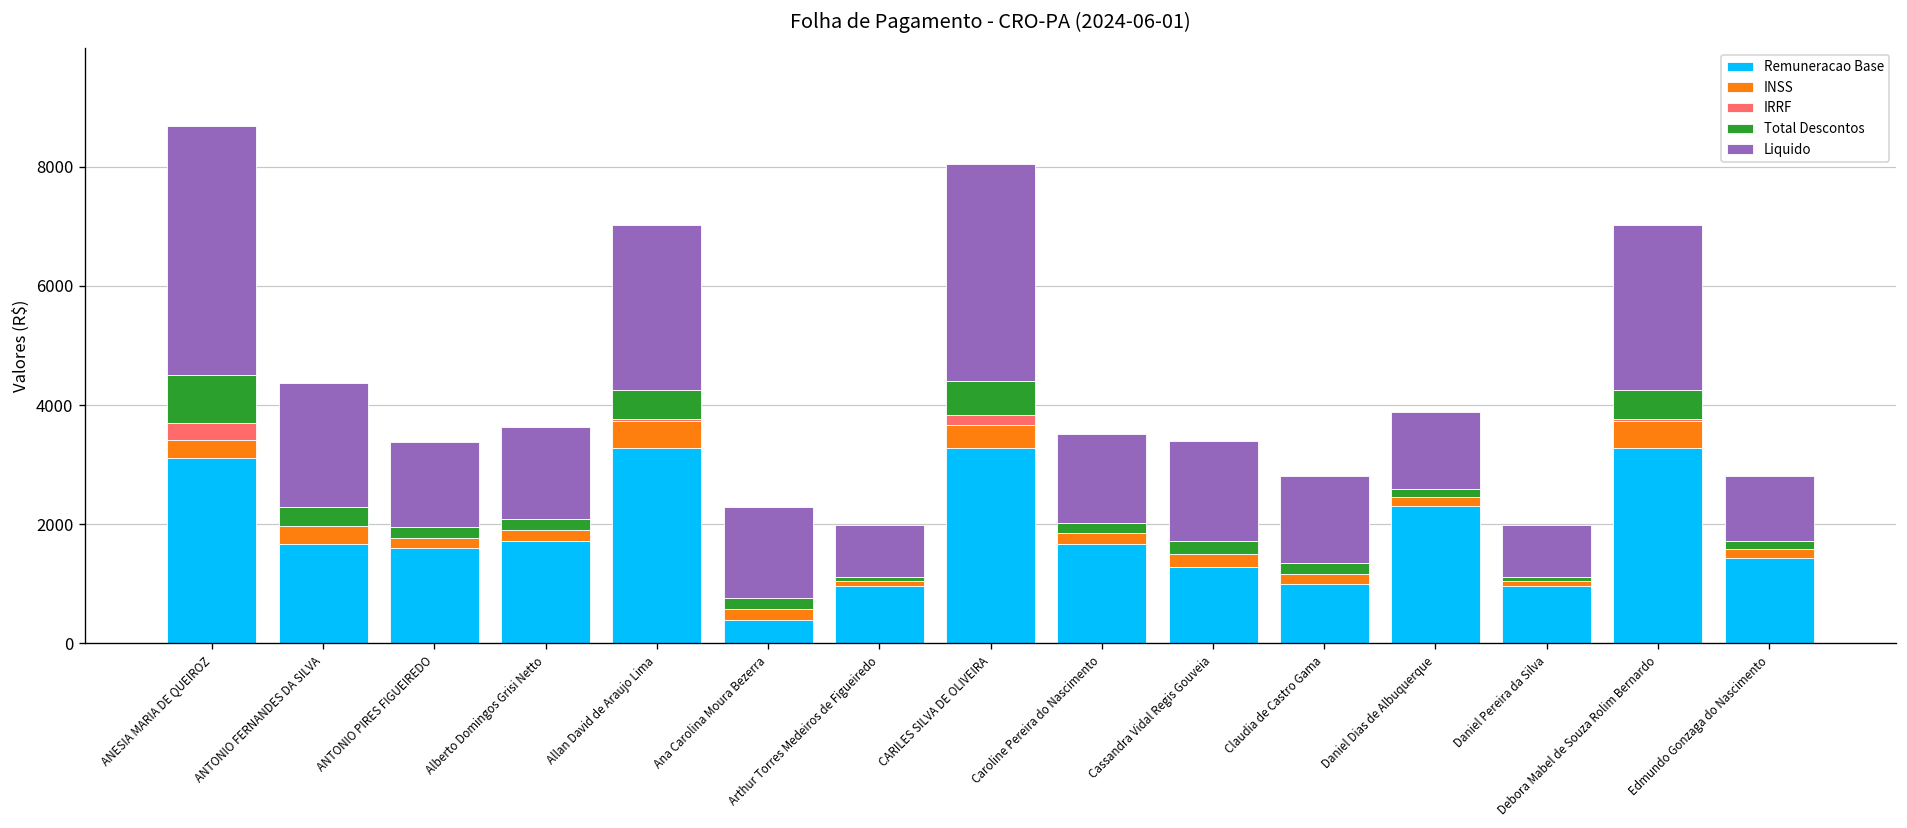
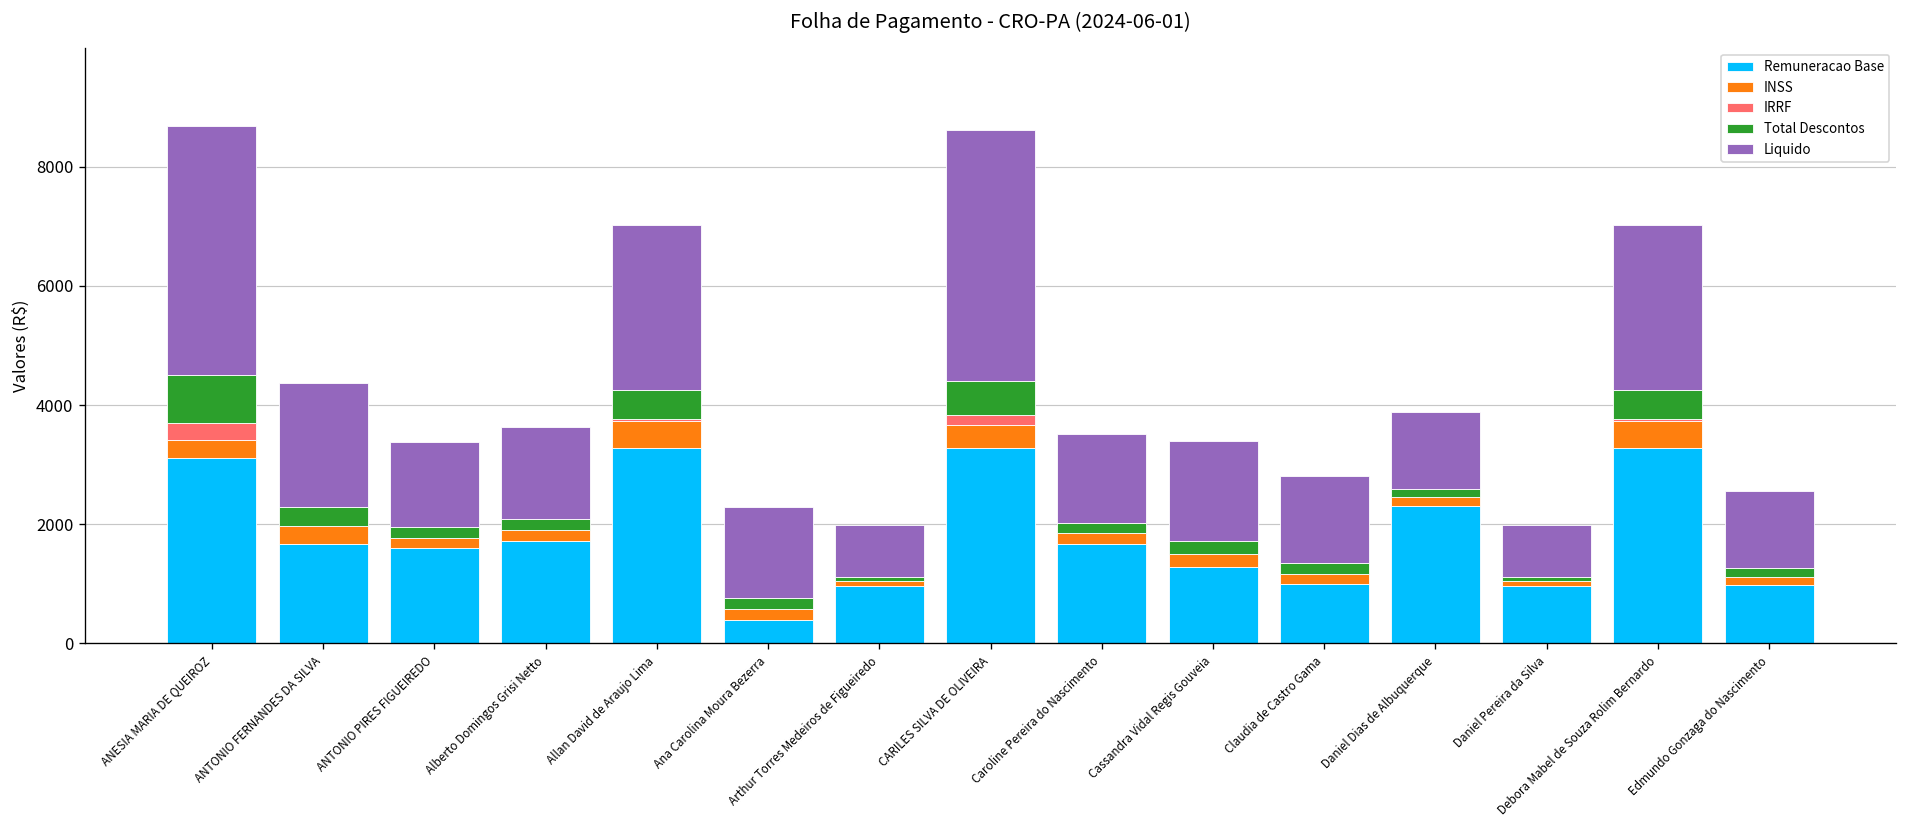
Liquido, CARILES SILVA DE OLIVEIRA: 3700 -> 4200
Remuneracao Base, Edmundo Gonzaga do Nascimento: 1400 -> 1000
Liquido, Edmundo Gonzaga do Nascimento: 1100 -> 1300
